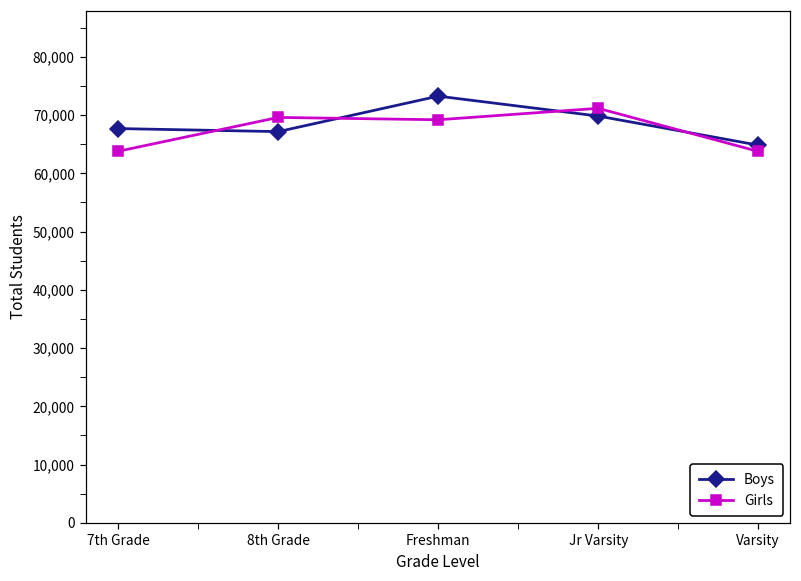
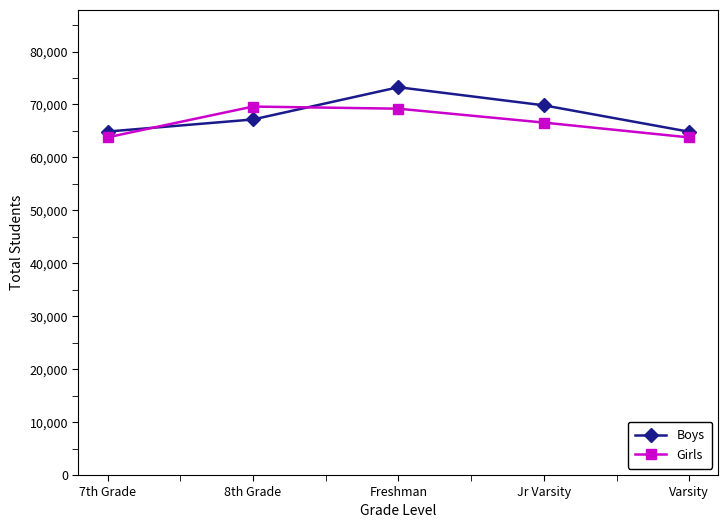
Boys, 7th Grade: 68,000 -> 65,000
Girls, Jr Varsity: 71,000 -> 67,000
